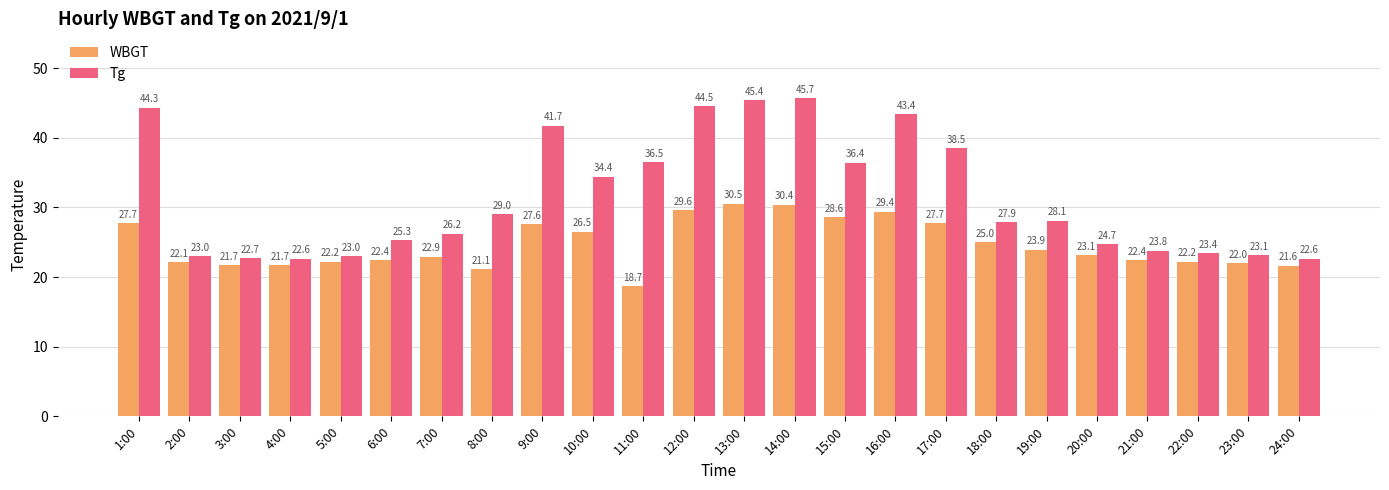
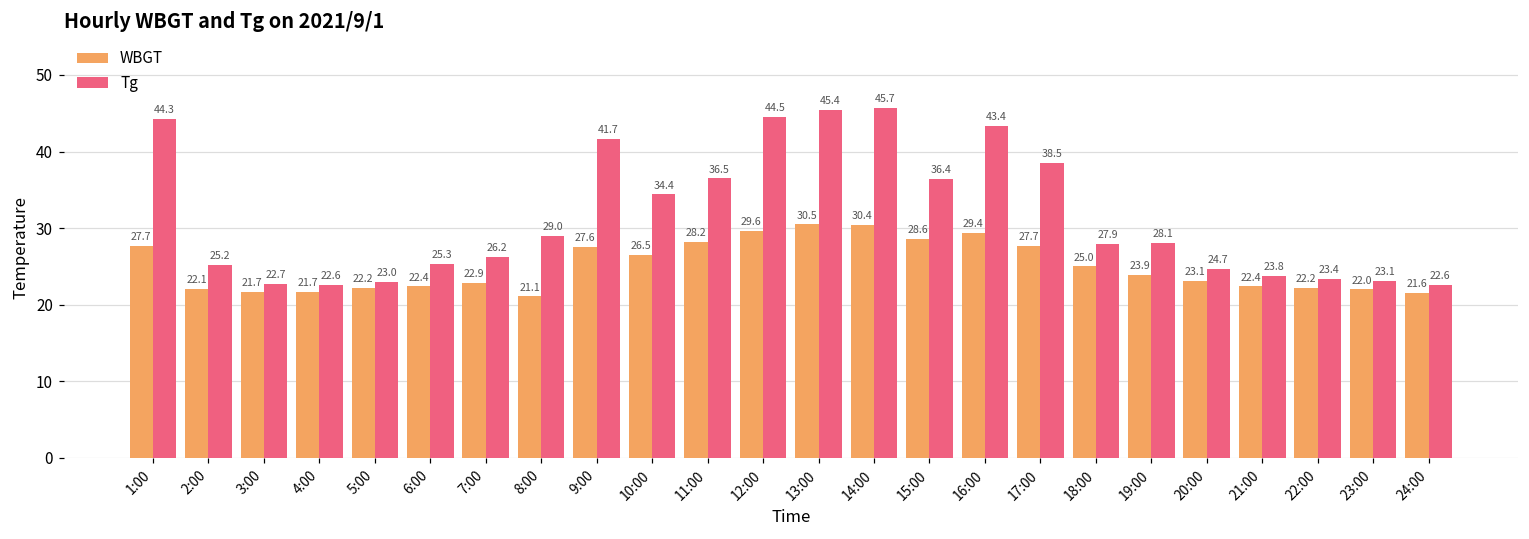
Tg, 2:00: 23.0 -> 25.2
WBGT, 11:00: 18.7 -> 28.2
